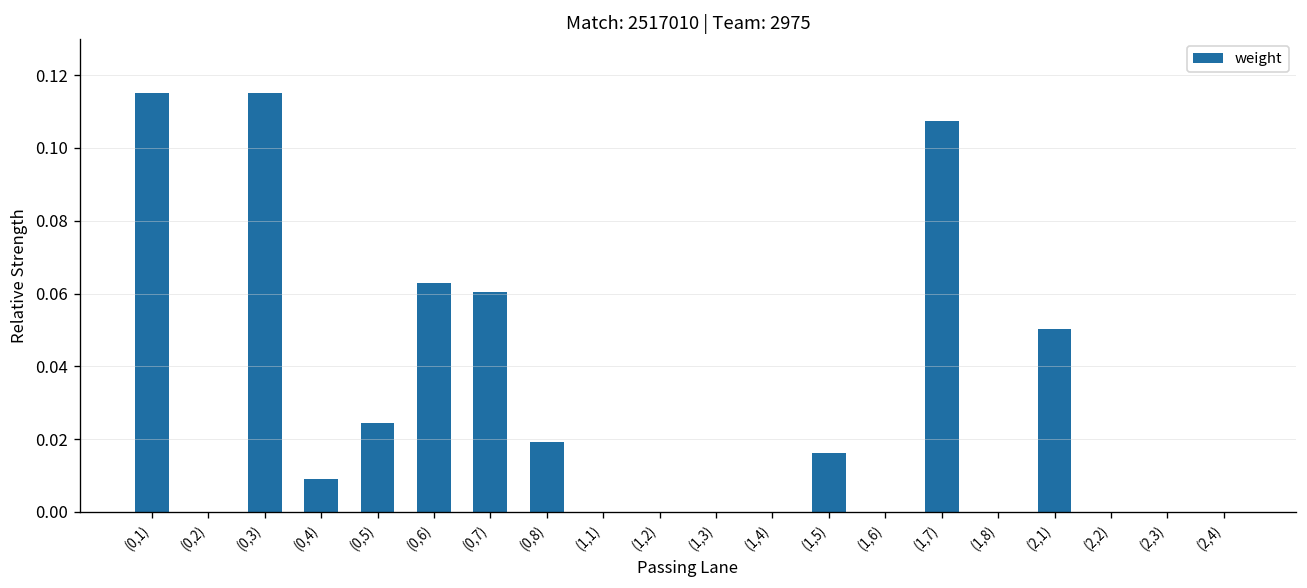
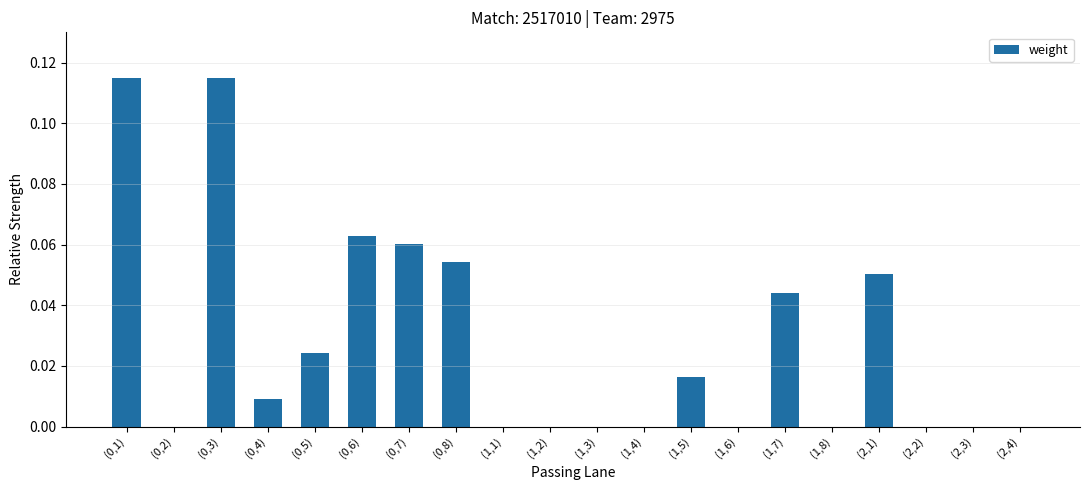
(0,8): 0.019 -> 0.054
(1,7): 0.107 -> 0.044
